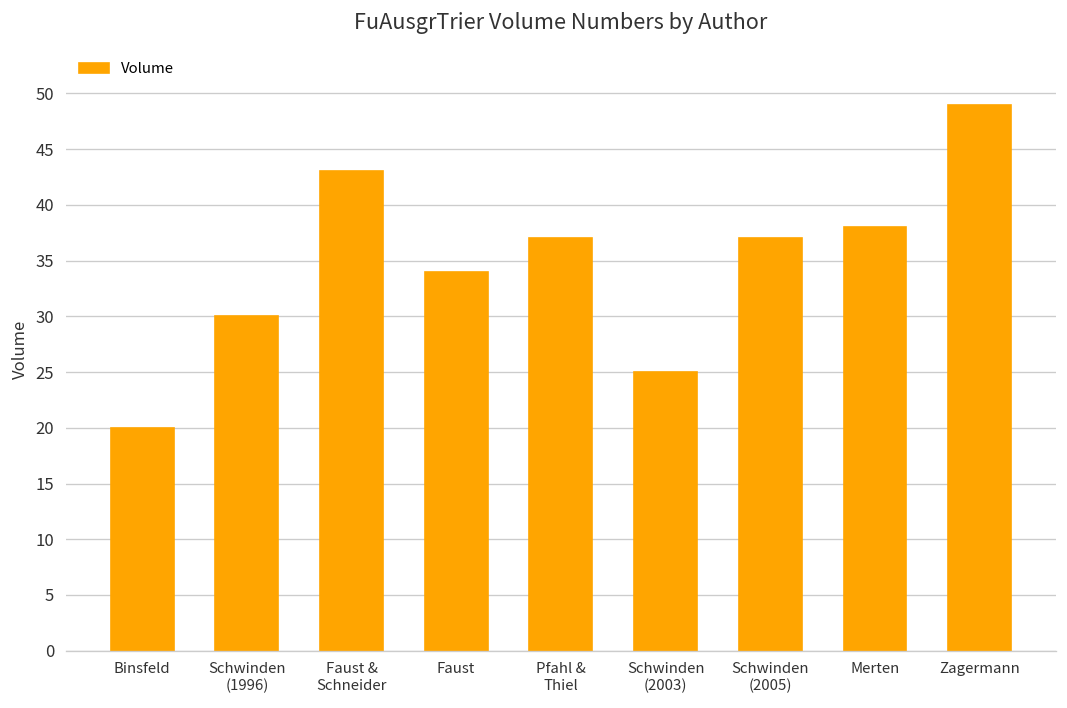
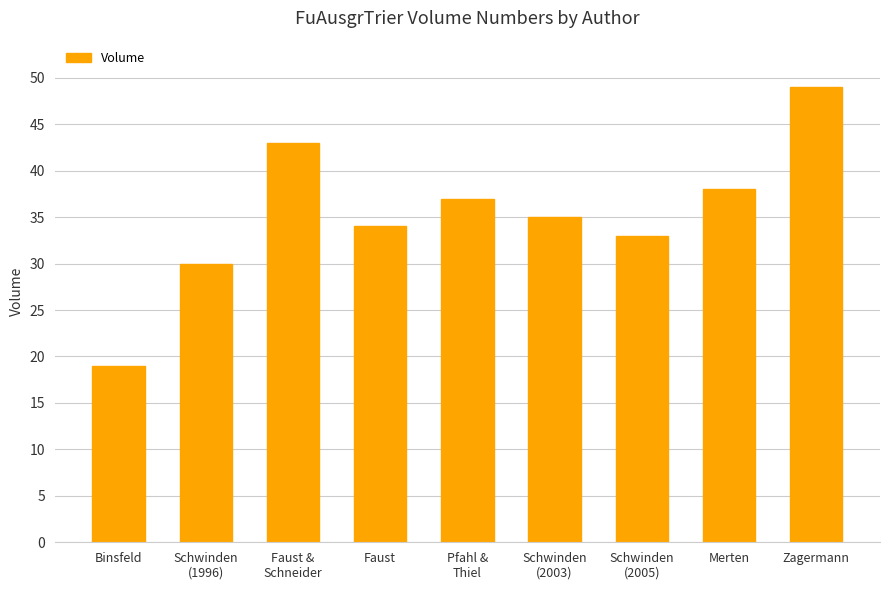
Binsfeld: 20 -> 19
Schwinden (2003): 25 -> 35
Schwinden (2005): 37 -> 33
